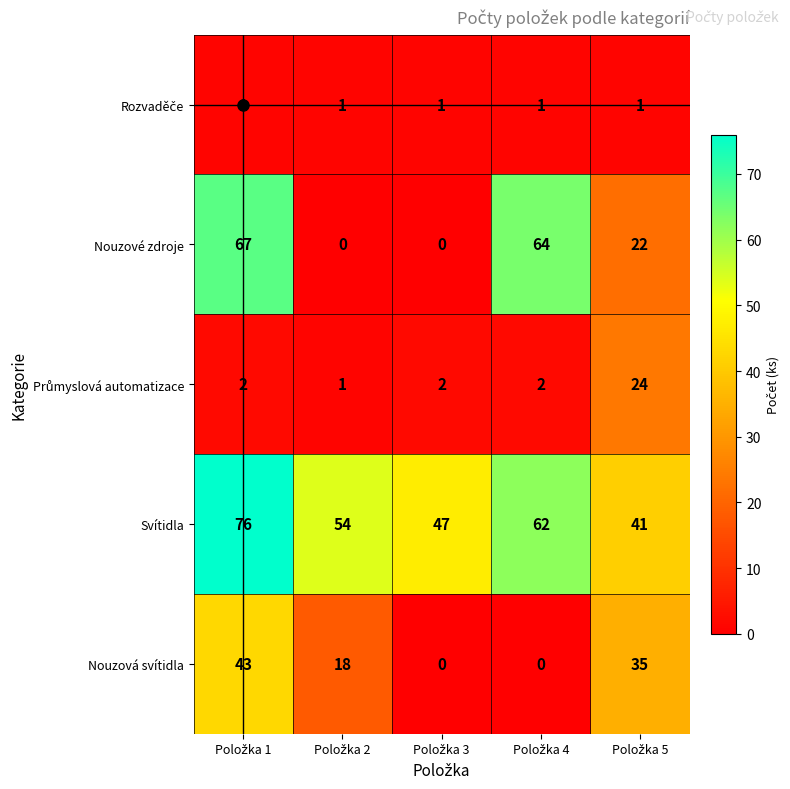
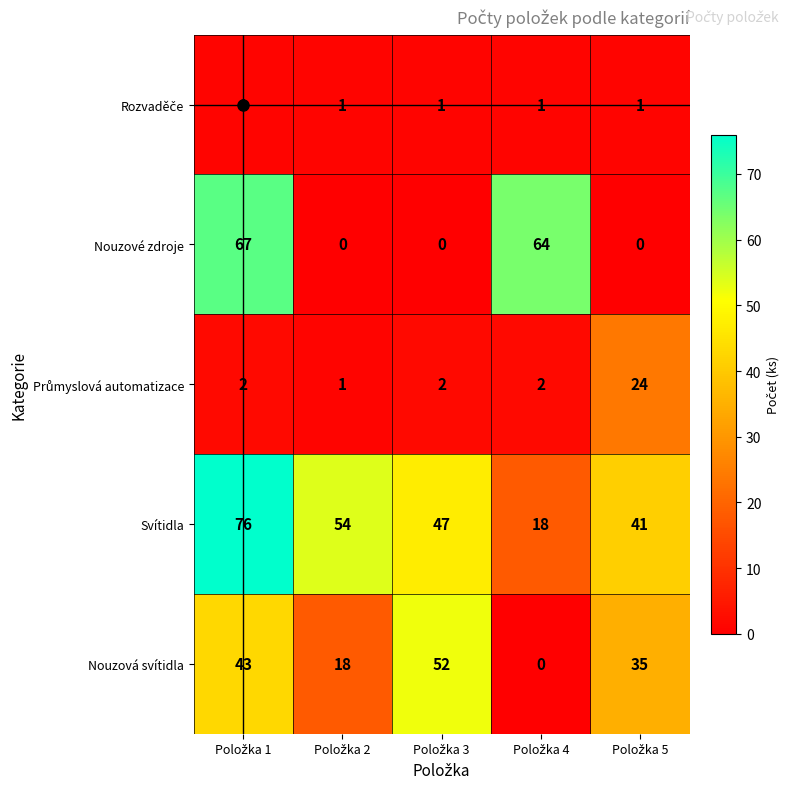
Nouzové zdroje, Položka 5: 22 -> 0
Svítidla, Položka 4: 62 -> 18
Nouzová svítidla, Položka 3: 0 -> 52
